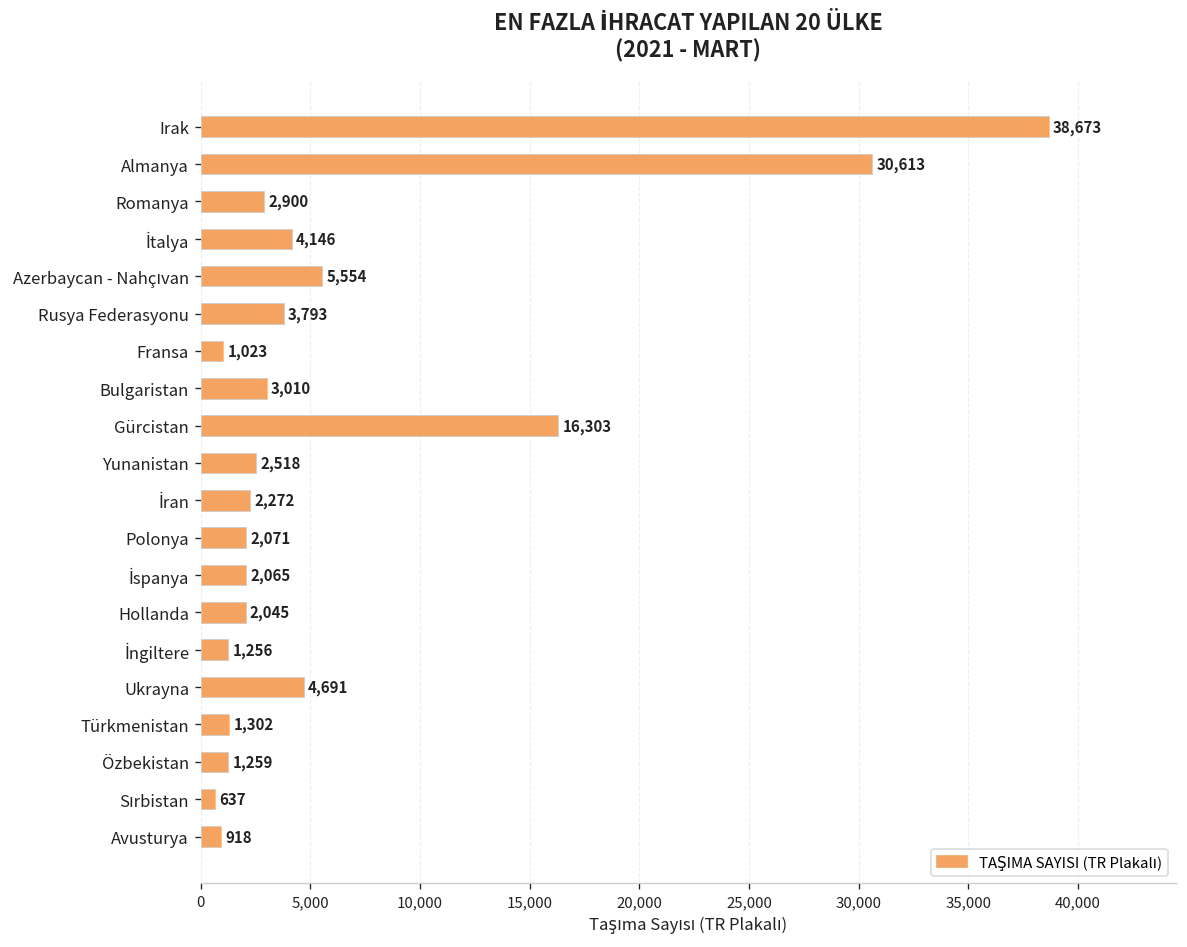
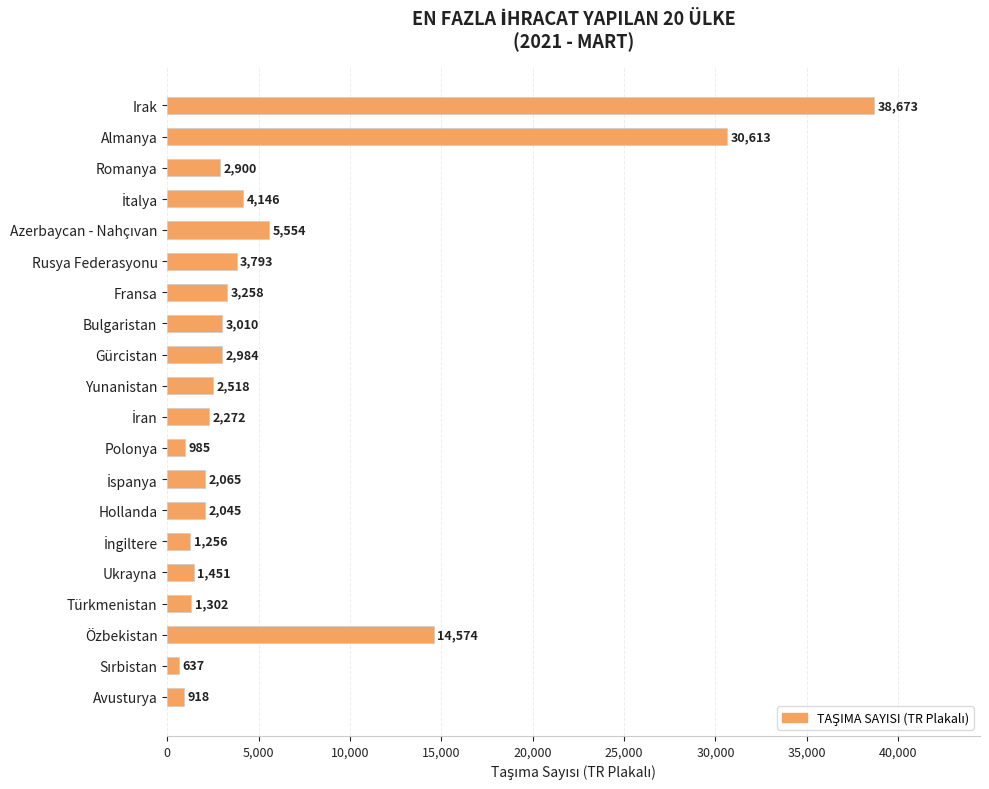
Fransa: 1,023 -> 3,258
Gürcistan: 16,303 -> 2,984
Polonya: 2,071 -> 985
Ukrayna: 4,691 -> 1,451
Özbekistan: 1,259 -> 14,574
